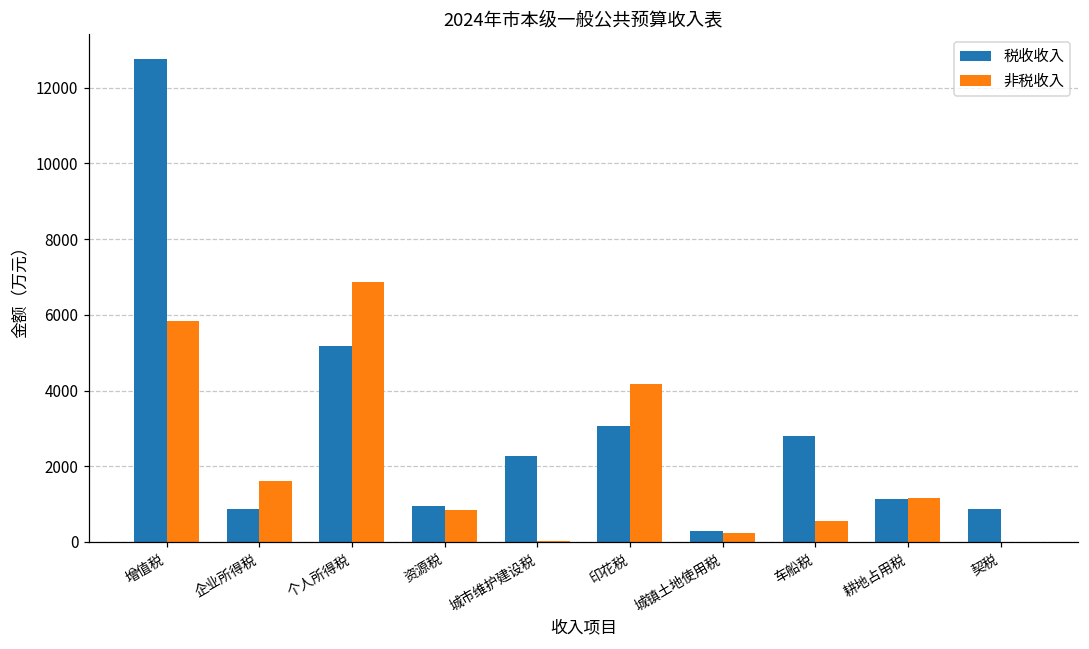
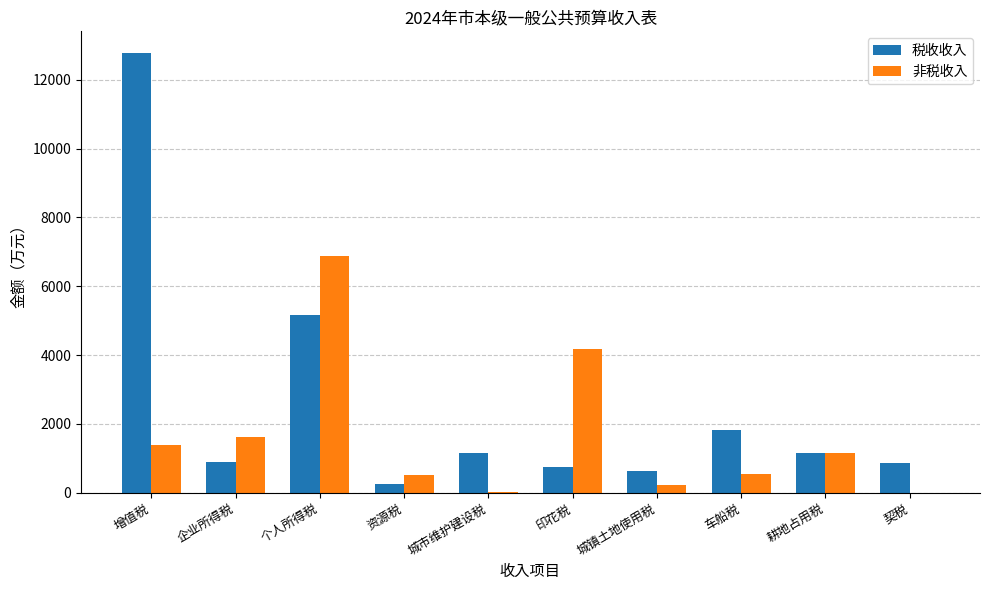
非税收入, 增值税: 5800 -> 1400
税收收入, 资源税: 1000 -> 300
非税收入, 资源税: 800 -> 500
税收收入, 城市维护建设税: 2300 -> 1200
税收收入, 印花税: 3100 -> 700
税收收入, 城镇土地使用税: 300 -> 600
税收收入, 车船税: 2800 -> 1800
